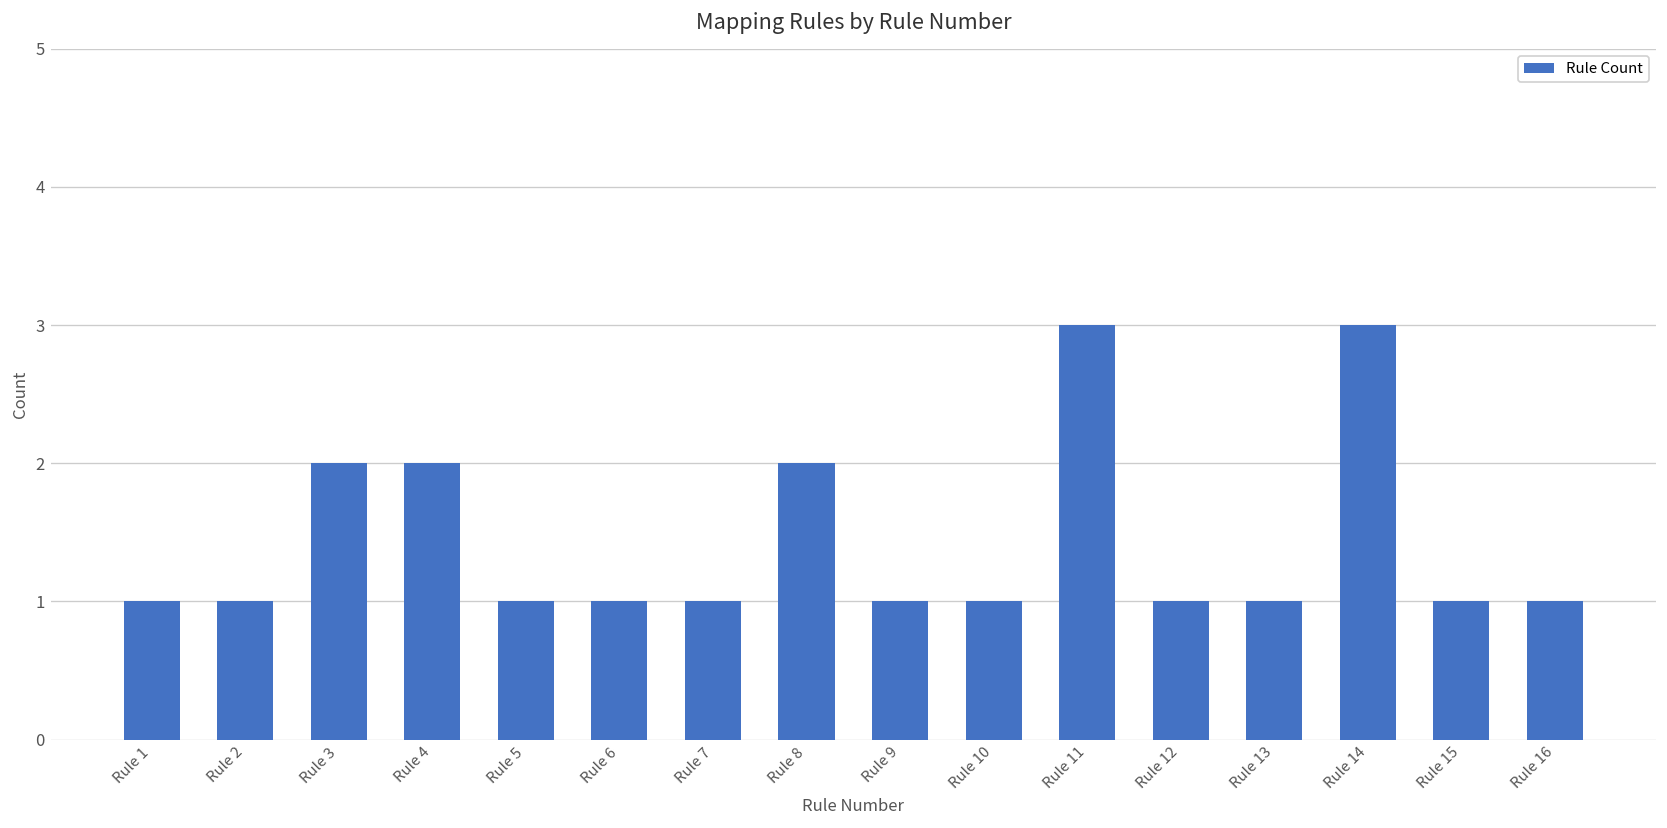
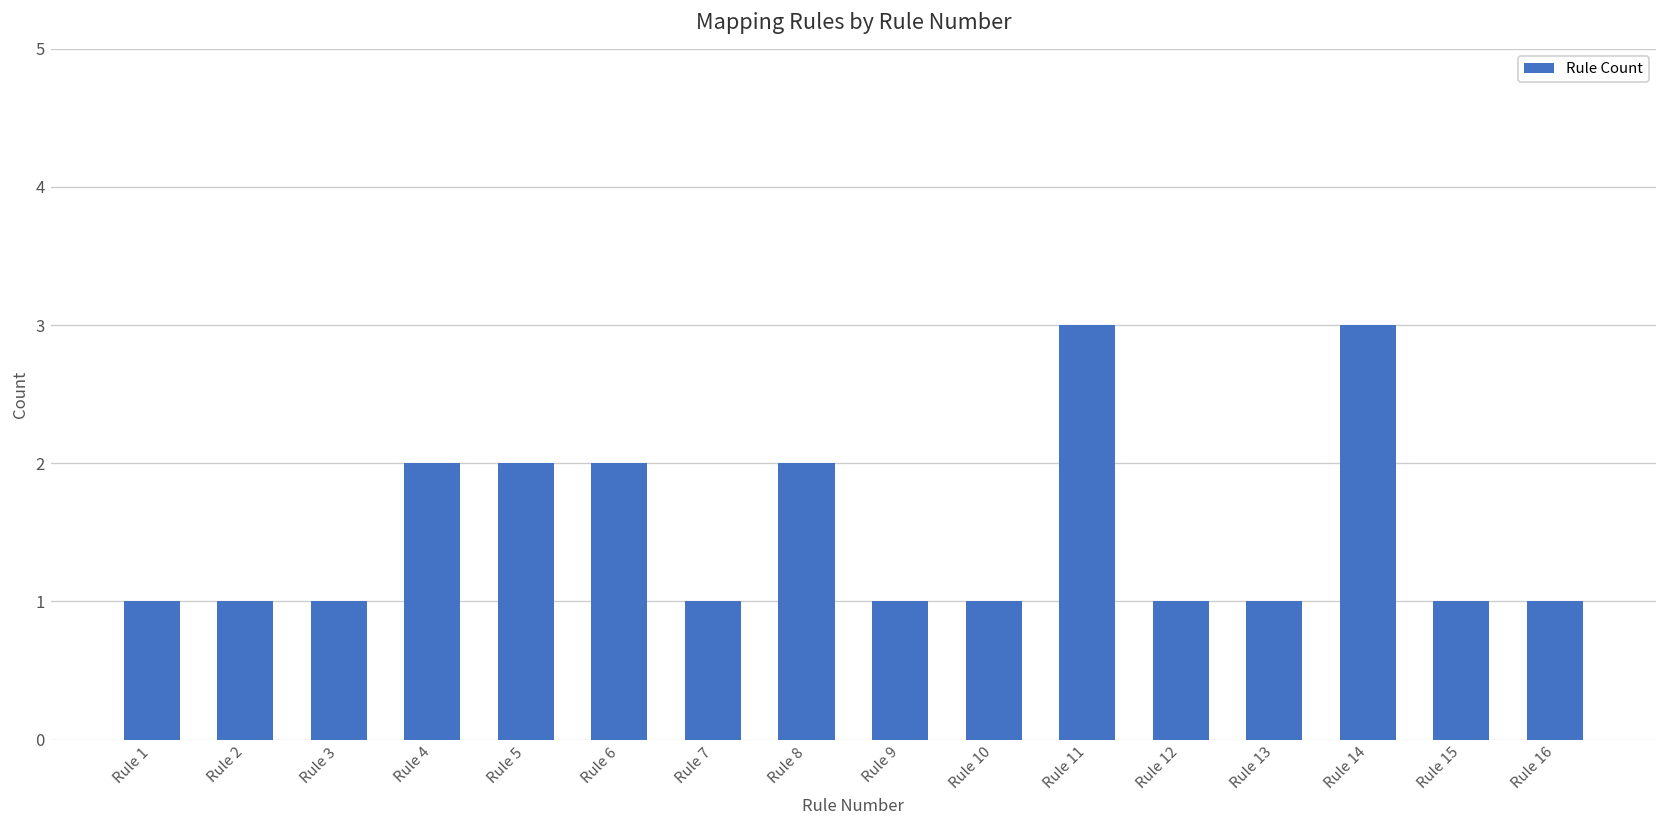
Rule 3: 2 -> 1
Rule 5: 1 -> 2
Rule 6: 1 -> 2
